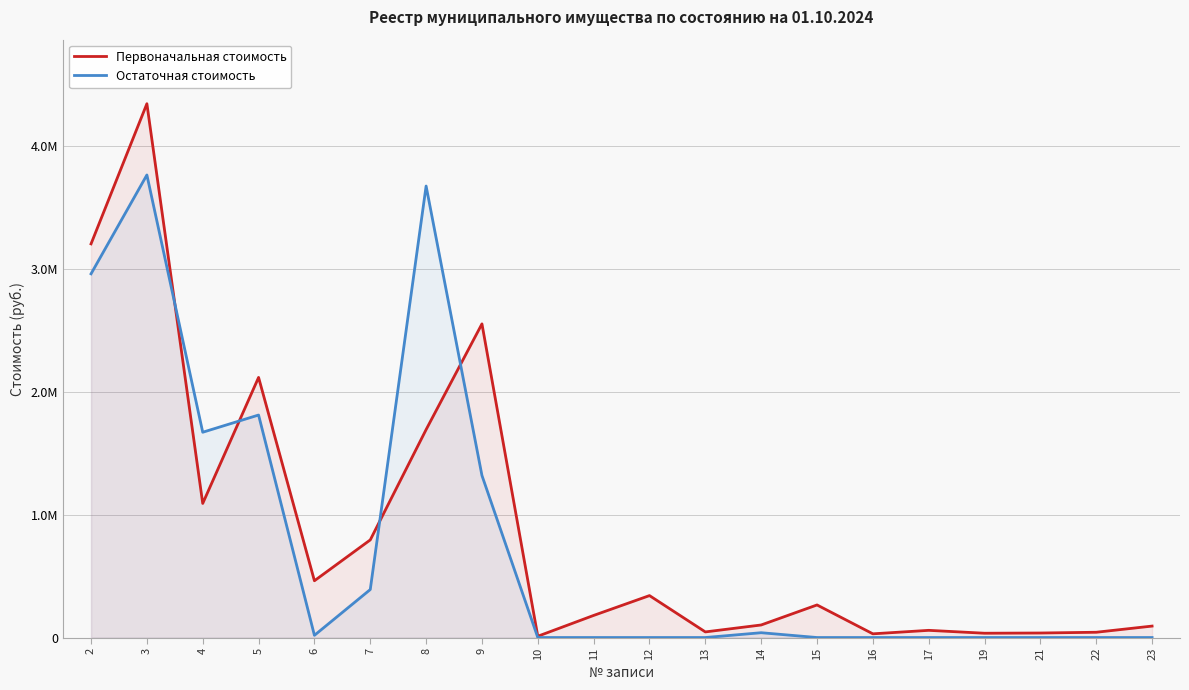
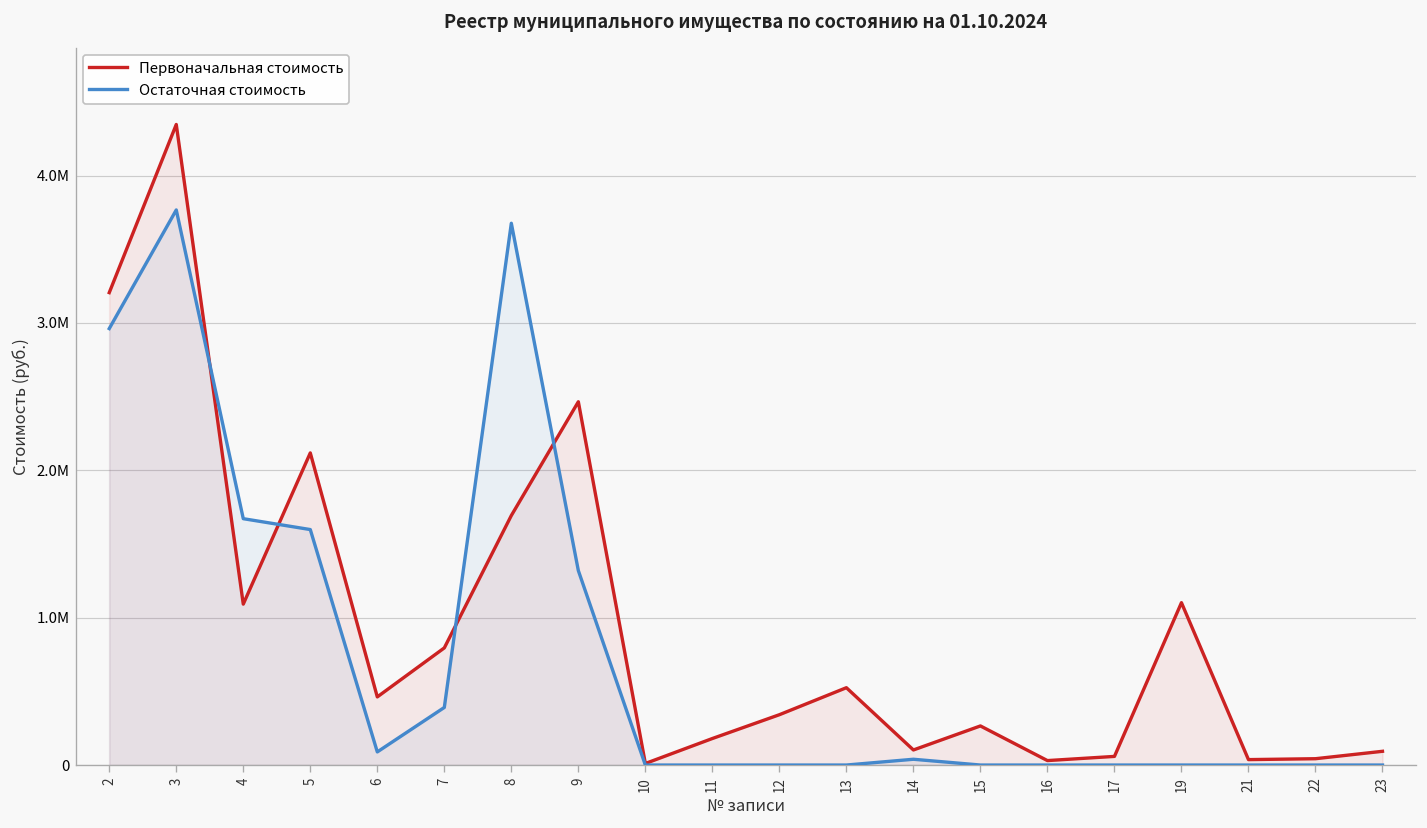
Остаточная стоимость, 5: 1810000 -> 1600000
Остаточная стоимость, 6: 20000 -> 90000
Первоначальная стоимость, 9: 2550000 -> 2470000
Первоначальная стоимость, 13: 50000 -> 520000
Первоначальная стоимость, 19: 40000 -> 1100000
